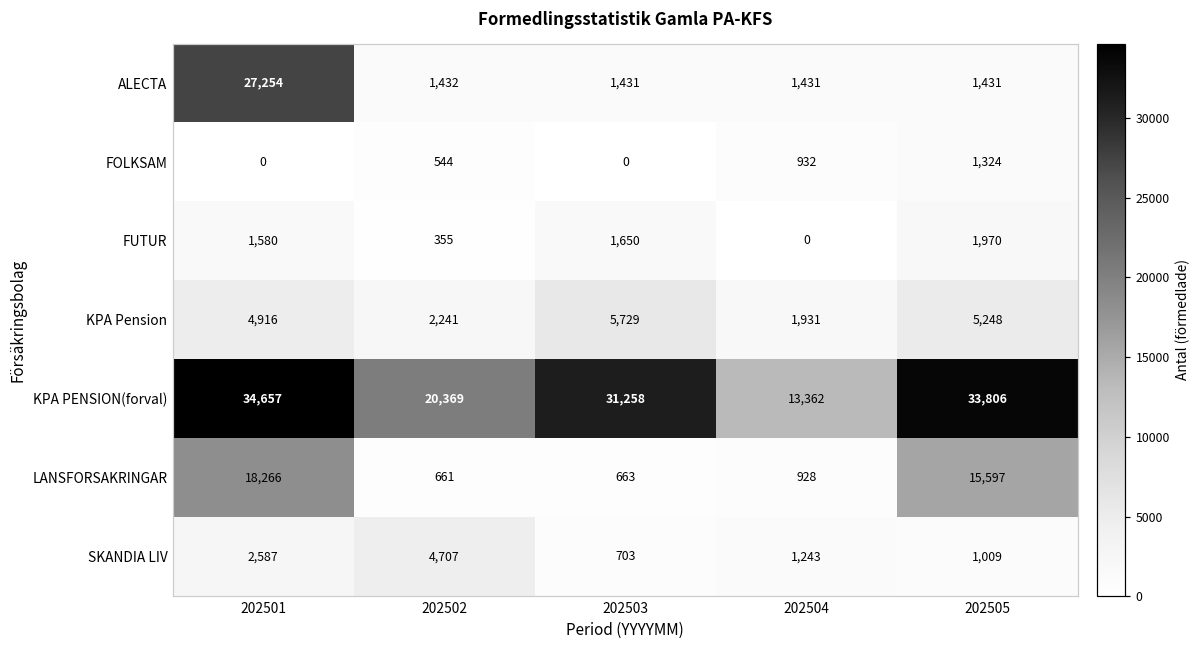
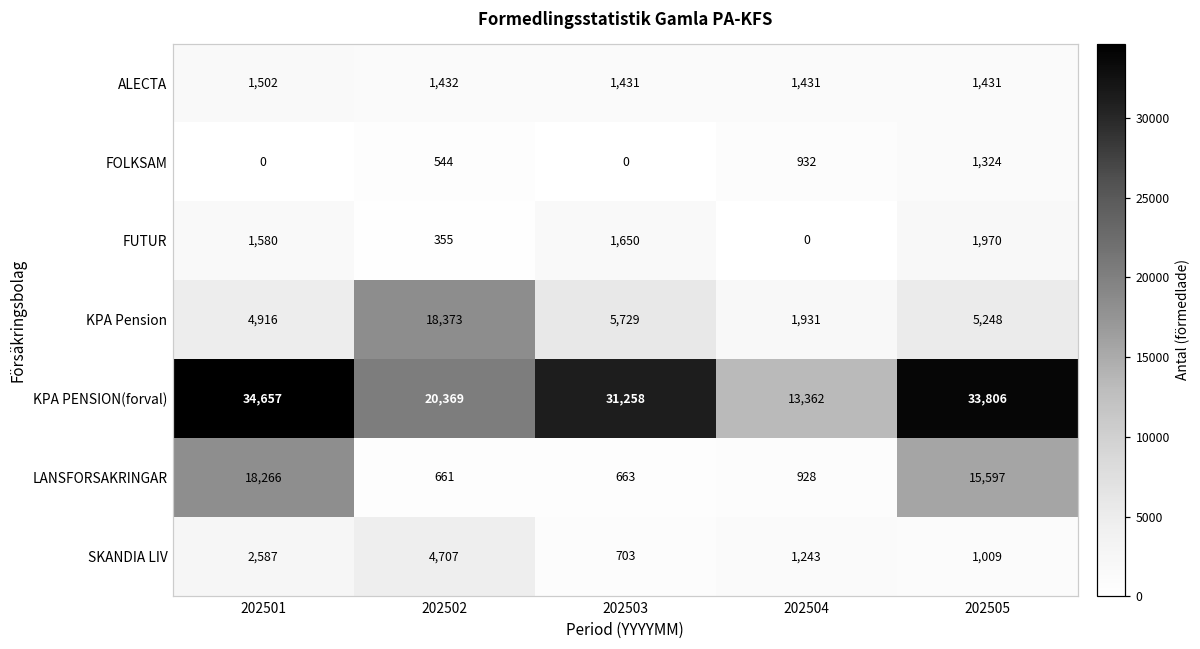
ALECTA, 202501: 27,254 -> 1,502
KPA Pension, 202502: 2,241 -> 18,373
